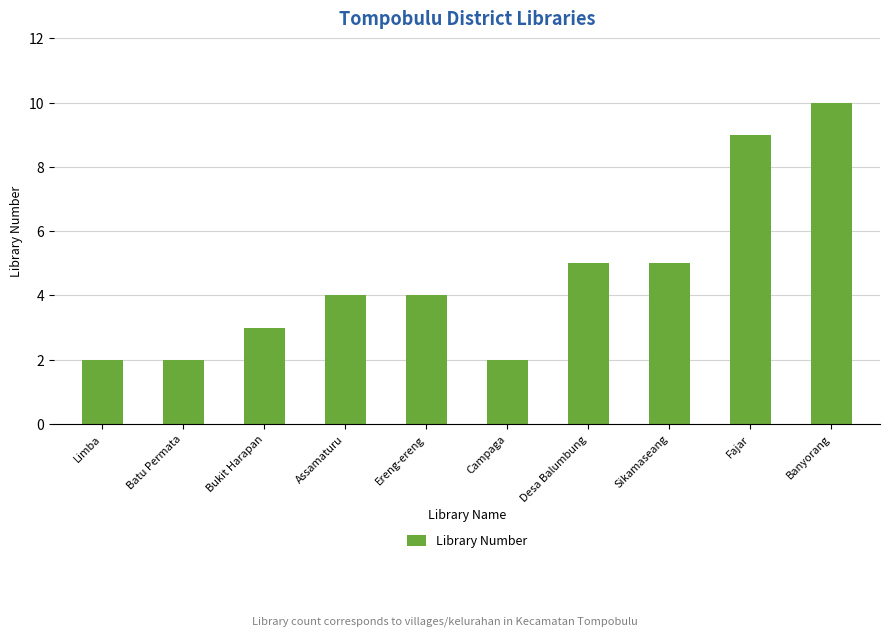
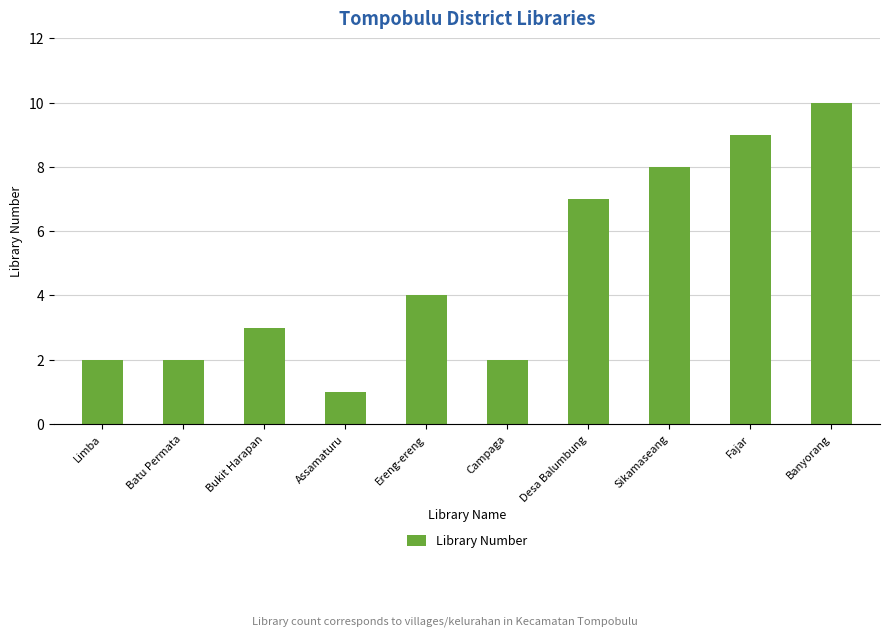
Assamaturu: 4 -> 1
Desa Balumbung: 5 -> 7
Sikamaseang: 5 -> 8
